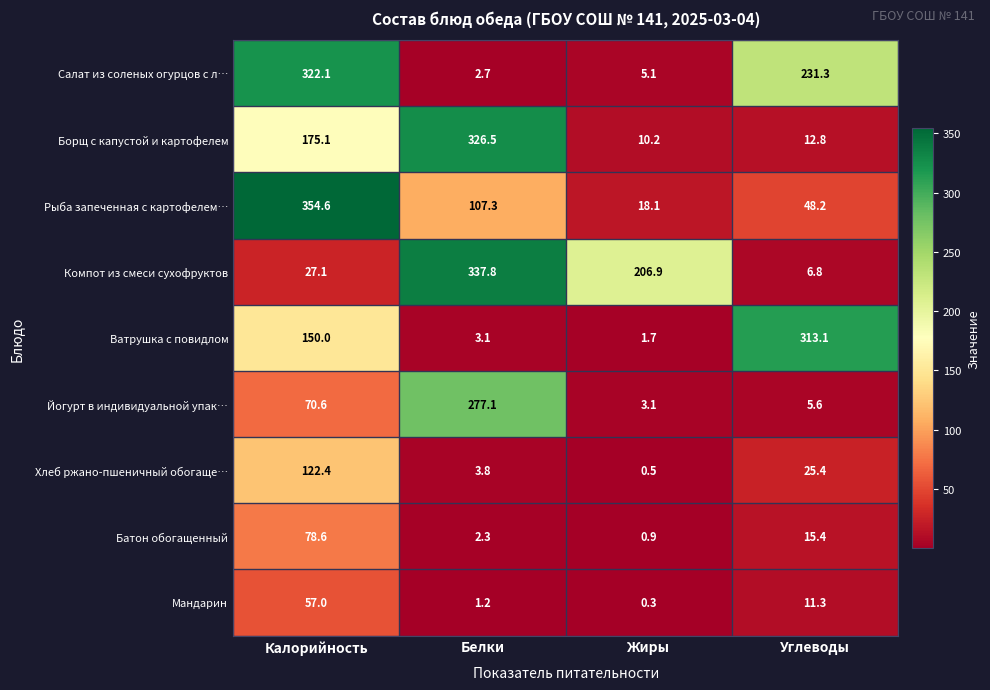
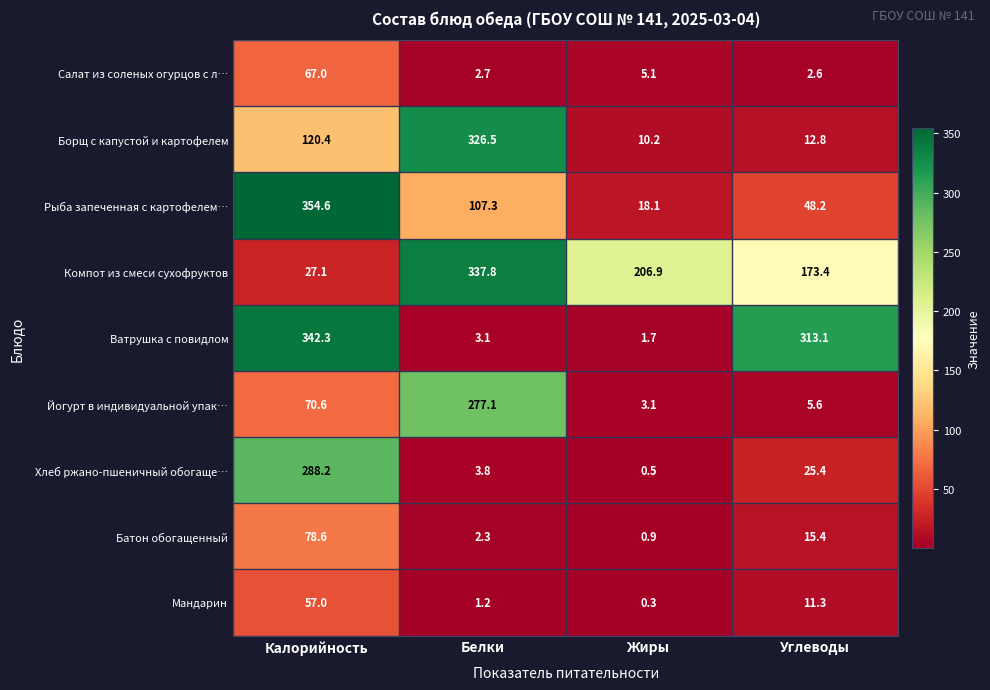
Салат из соленых огурцов с л…, Калорийность: 322.1 -> 67.0
Салат из соленых огурцов с л…, Углеводы: 231.3 -> 2.6
Борщ с капустой и картофелем, Калорийность: 175.1 -> 120.4
Компот из смеси сухофруктов, Углеводы: 6.8 -> 173.4
Ватрушка с повидлом, Калорийность: 150.0 -> 342.3
Хлеб ржано-пшеничный обогаще…, Калорийность: 122.4 -> 288.2
